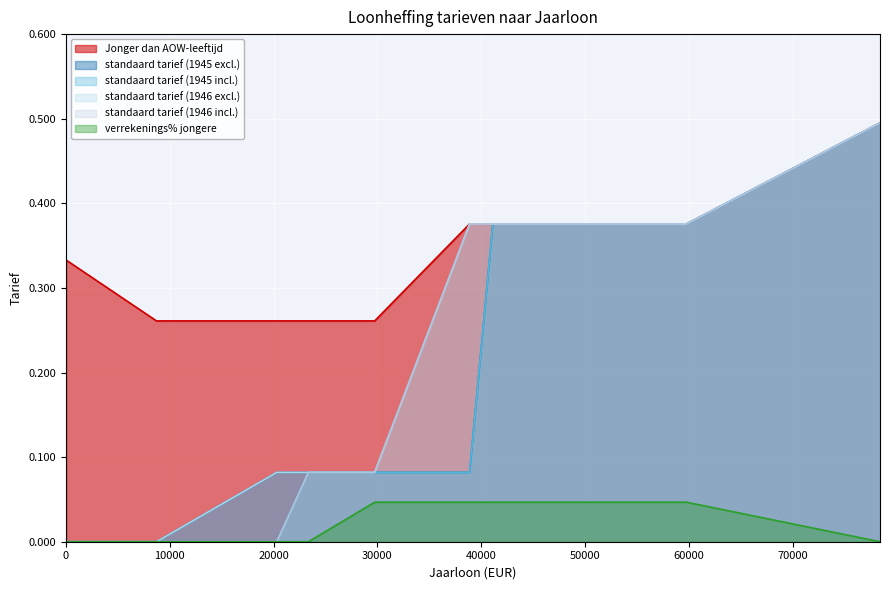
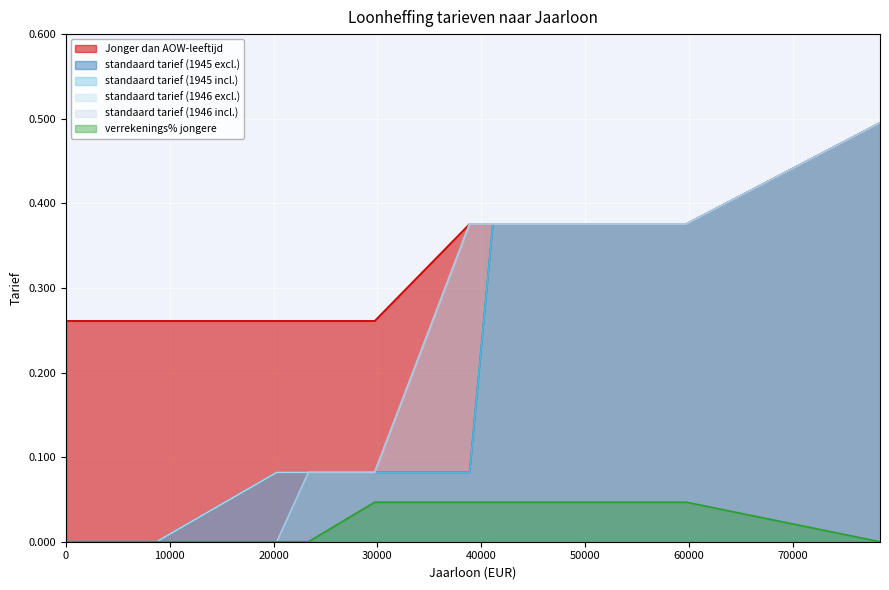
Jonger dan AOW-leeftijd, 0: 0.33 -> 0.26
